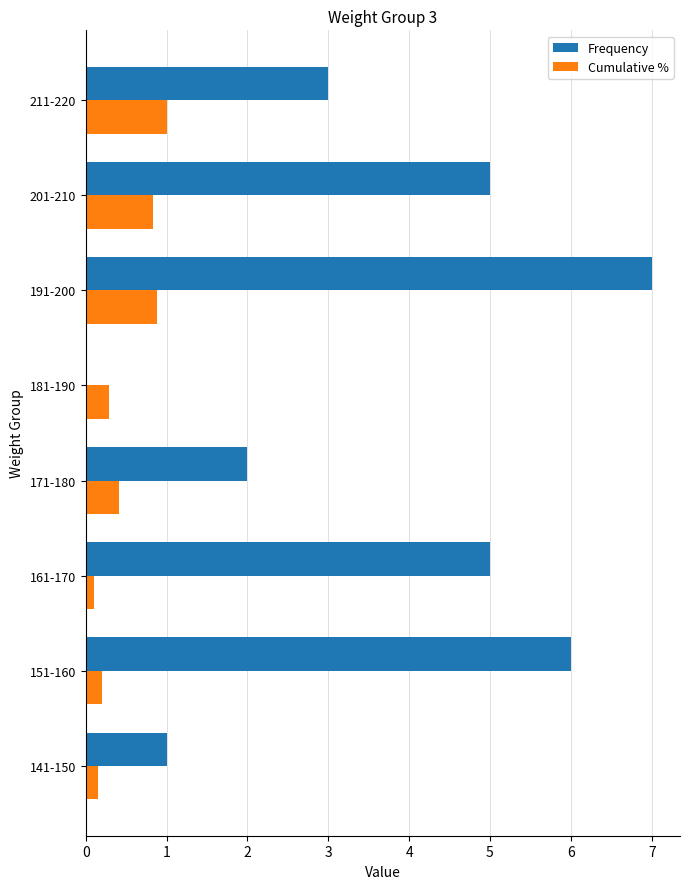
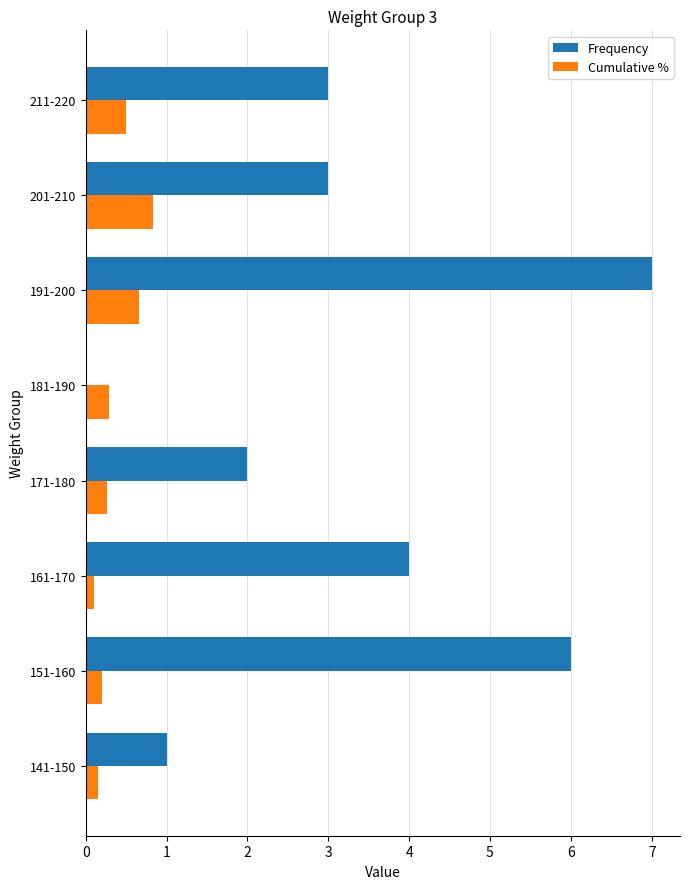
Cumulative %, 211-220: 1.0 -> 0.5
Frequency, 201-210: 5 -> 3
Cumulative %, 191-200: 0.9 -> 0.7
Cumulative %, 171-180: 0.4 -> 0.3
Frequency, 161-170: 5 -> 4
